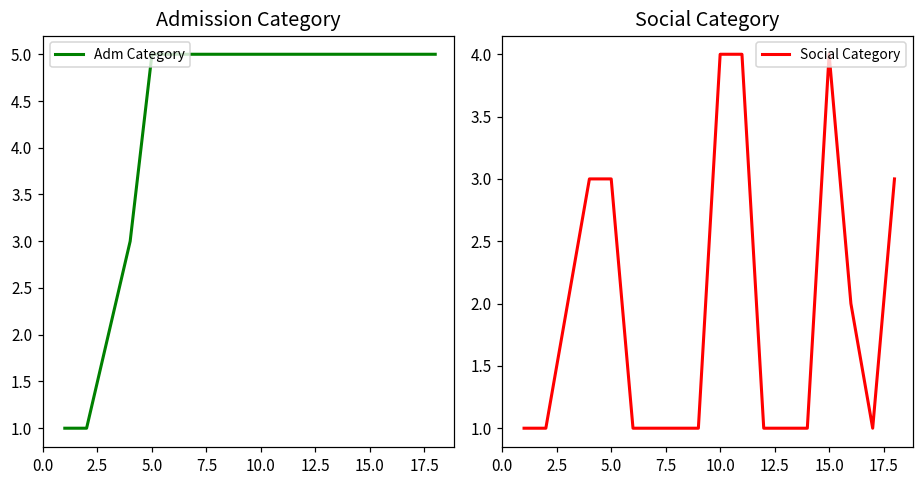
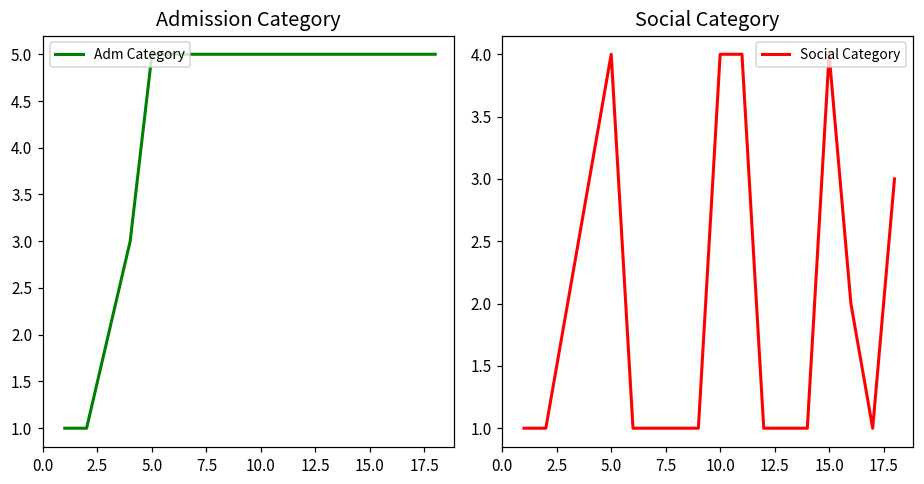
Social Category, 5.0: 3 -> 4
